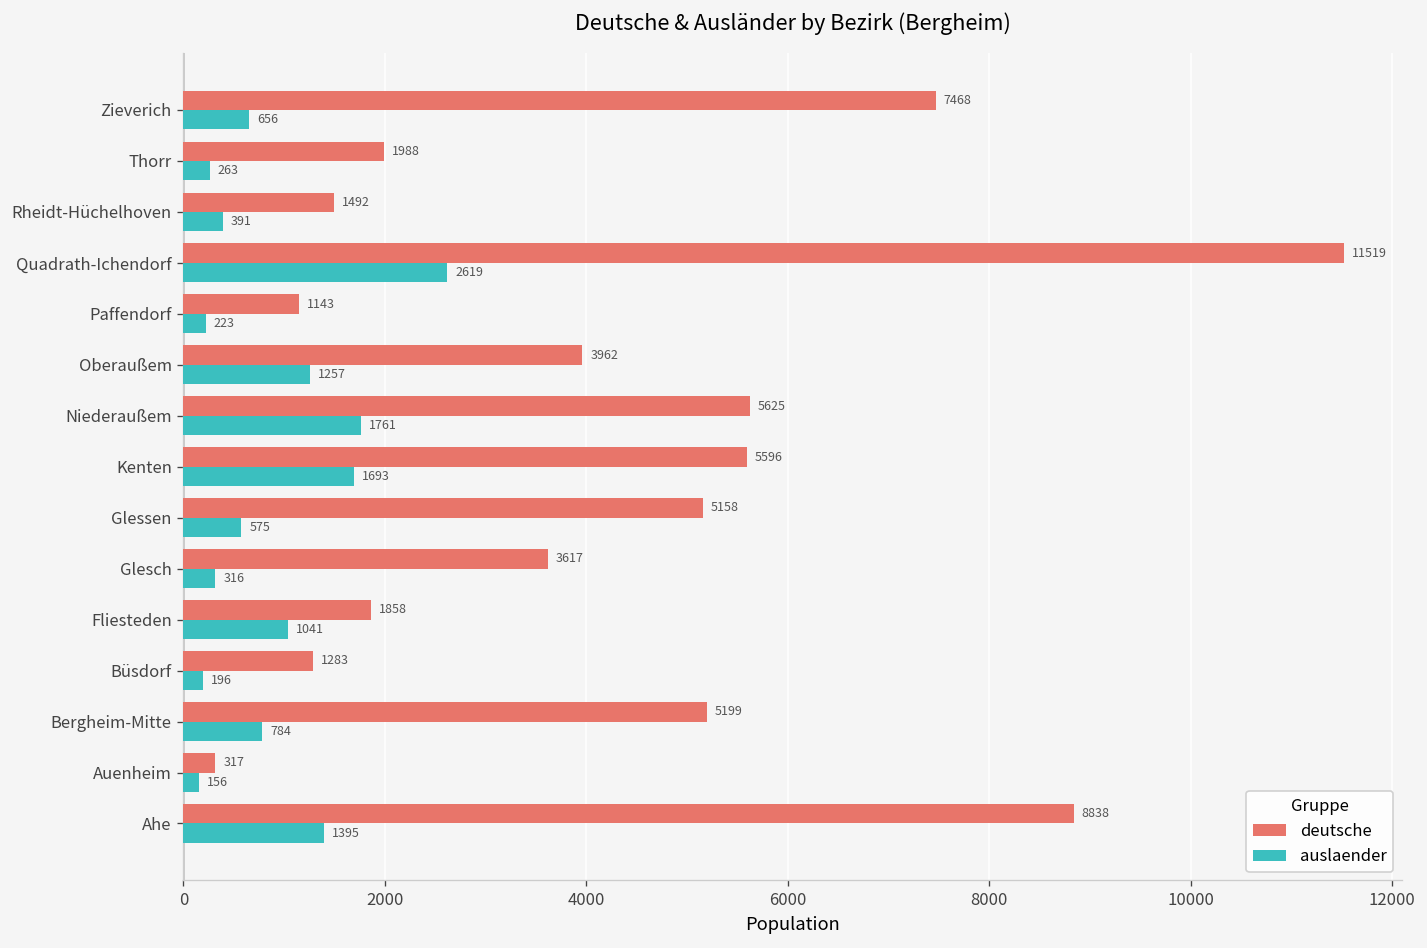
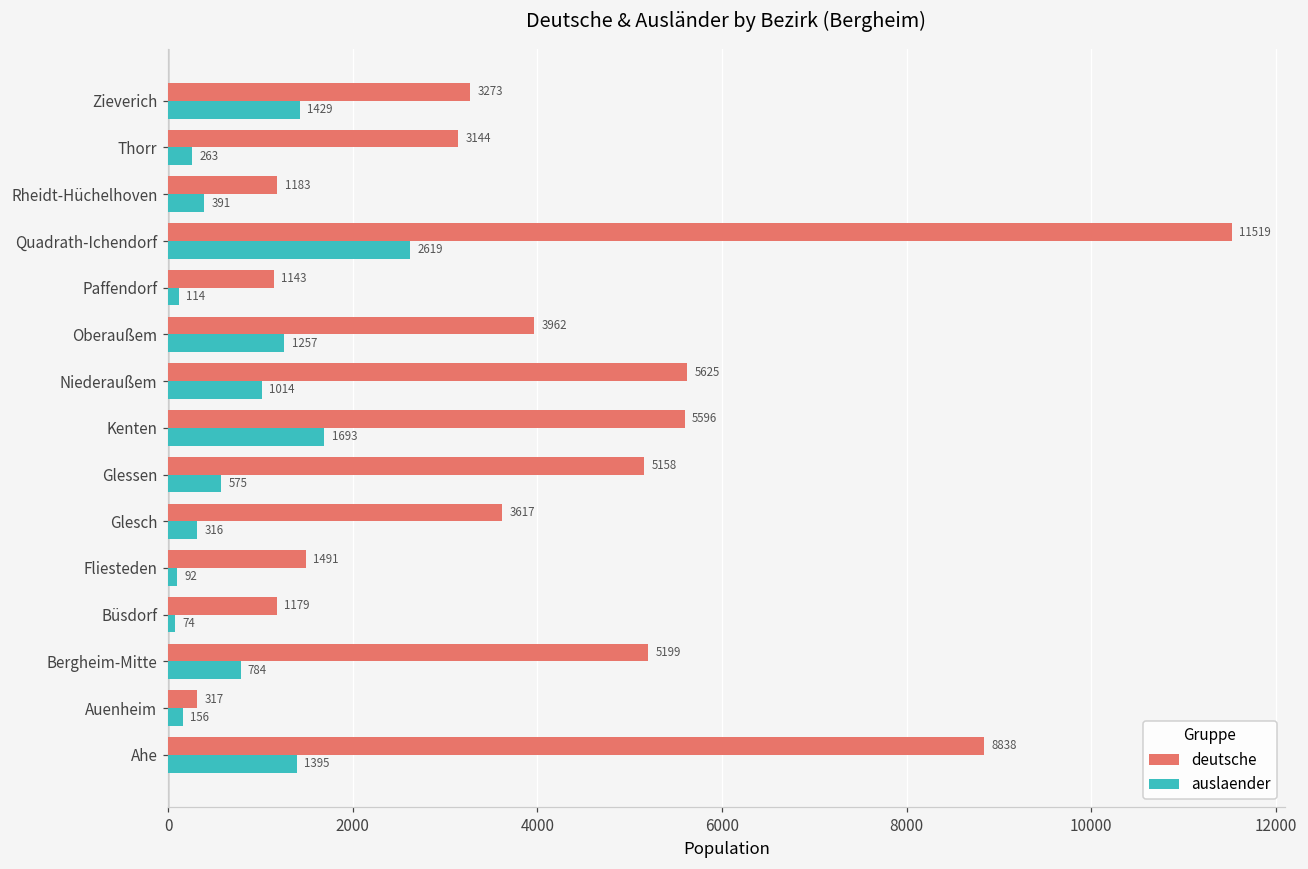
deutsche, Zieverich: 7468 -> 3273
auslaender, Zieverich: 656 -> 1429
deutsche, Thorr: 1988 -> 3144
deutsche, Rheidt-Hüchelhoven: 1492 -> 1183
auslaender, Paffendorf: 223 -> 114
auslaender, Niederaußem: 1761 -> 1014
deutsche, Fliesteden: 1858 -> 1491
auslaender, Fliesteden: 1041 -> 92
deutsche, Büsdorf: 1283 -> 1179
auslaender, Büsdorf: 196 -> 74
